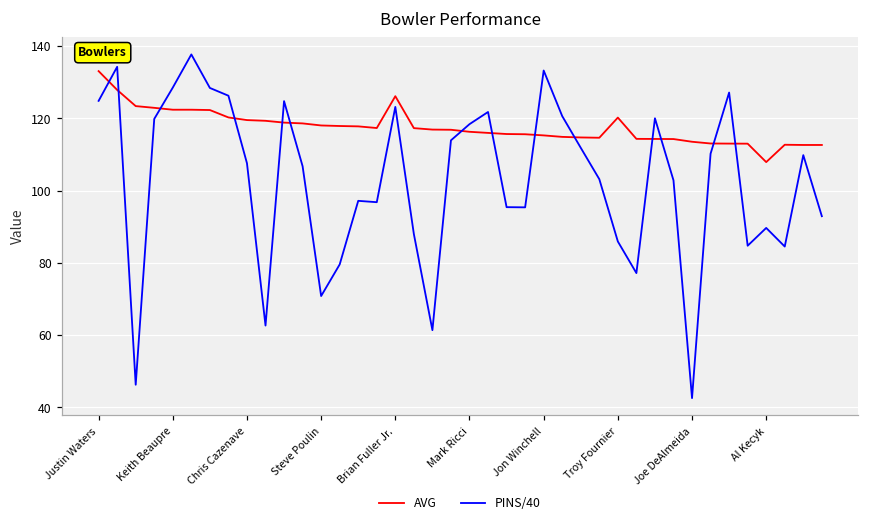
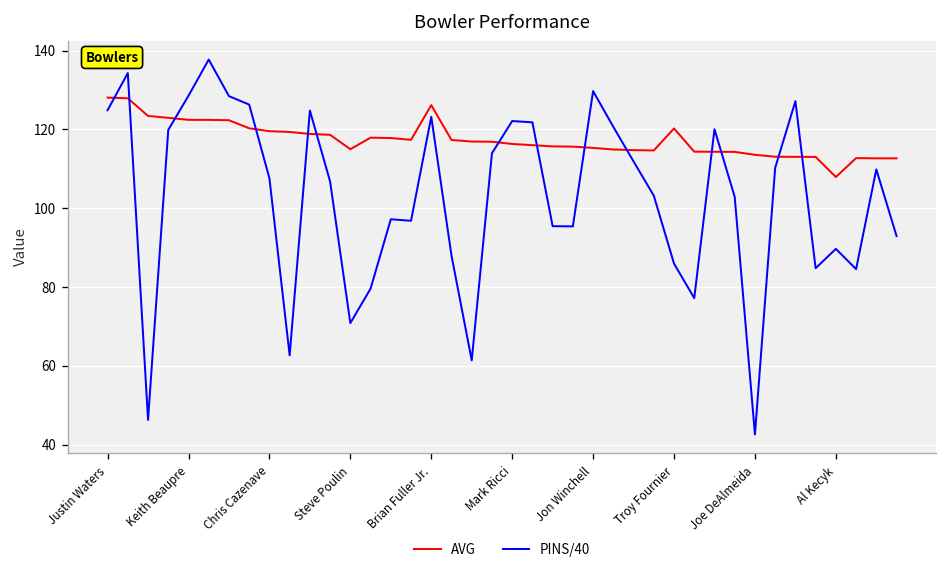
AVG, Justin Waters: 133 -> 128
AVG, Steve Poulin: 118 -> 115
PINS/40, Mark Ricci: 118 -> 122
PINS/40, Jon Winchell: 133 -> 130
